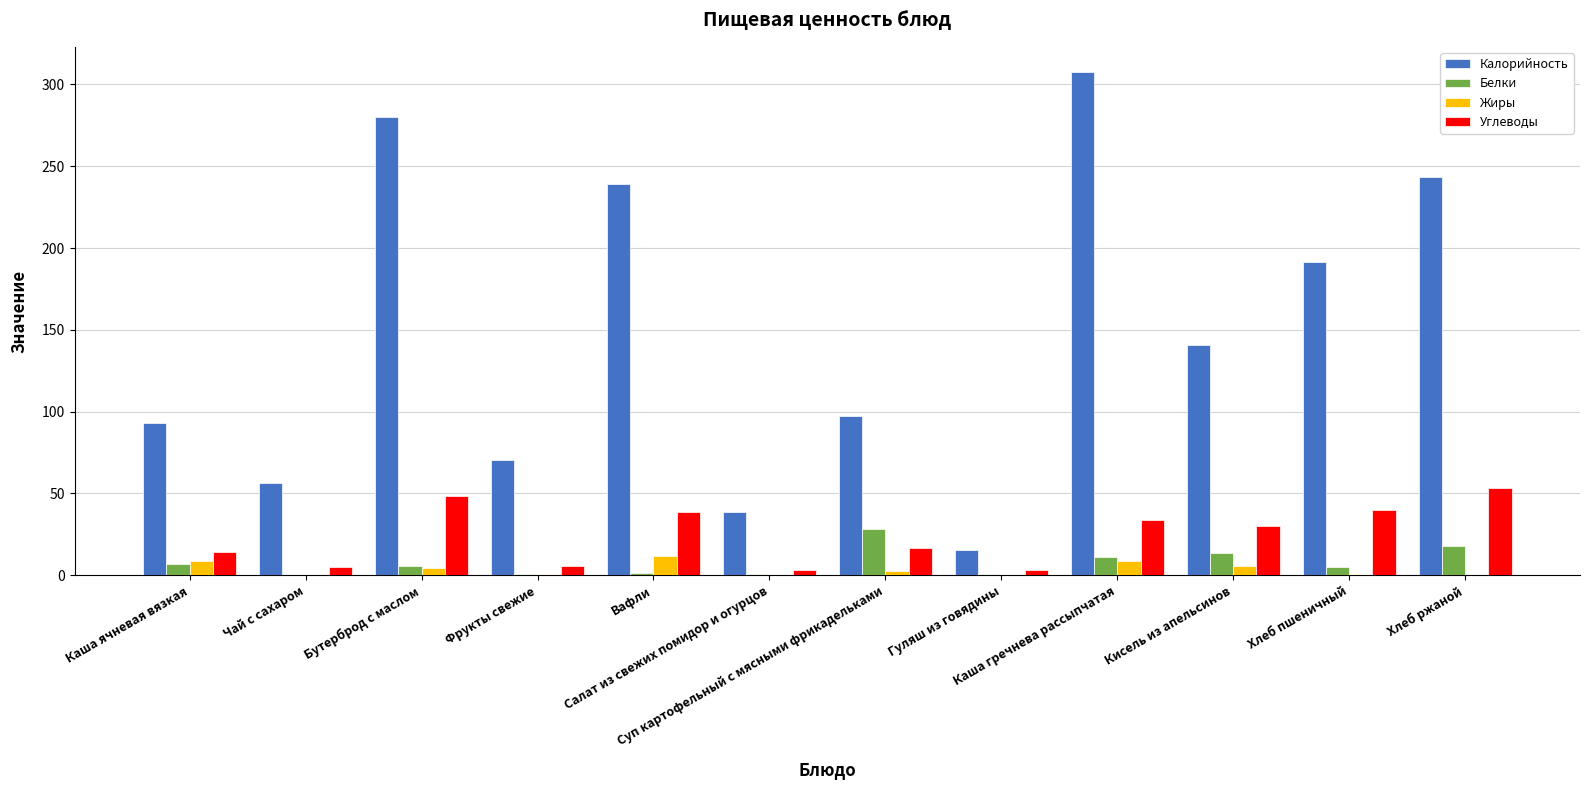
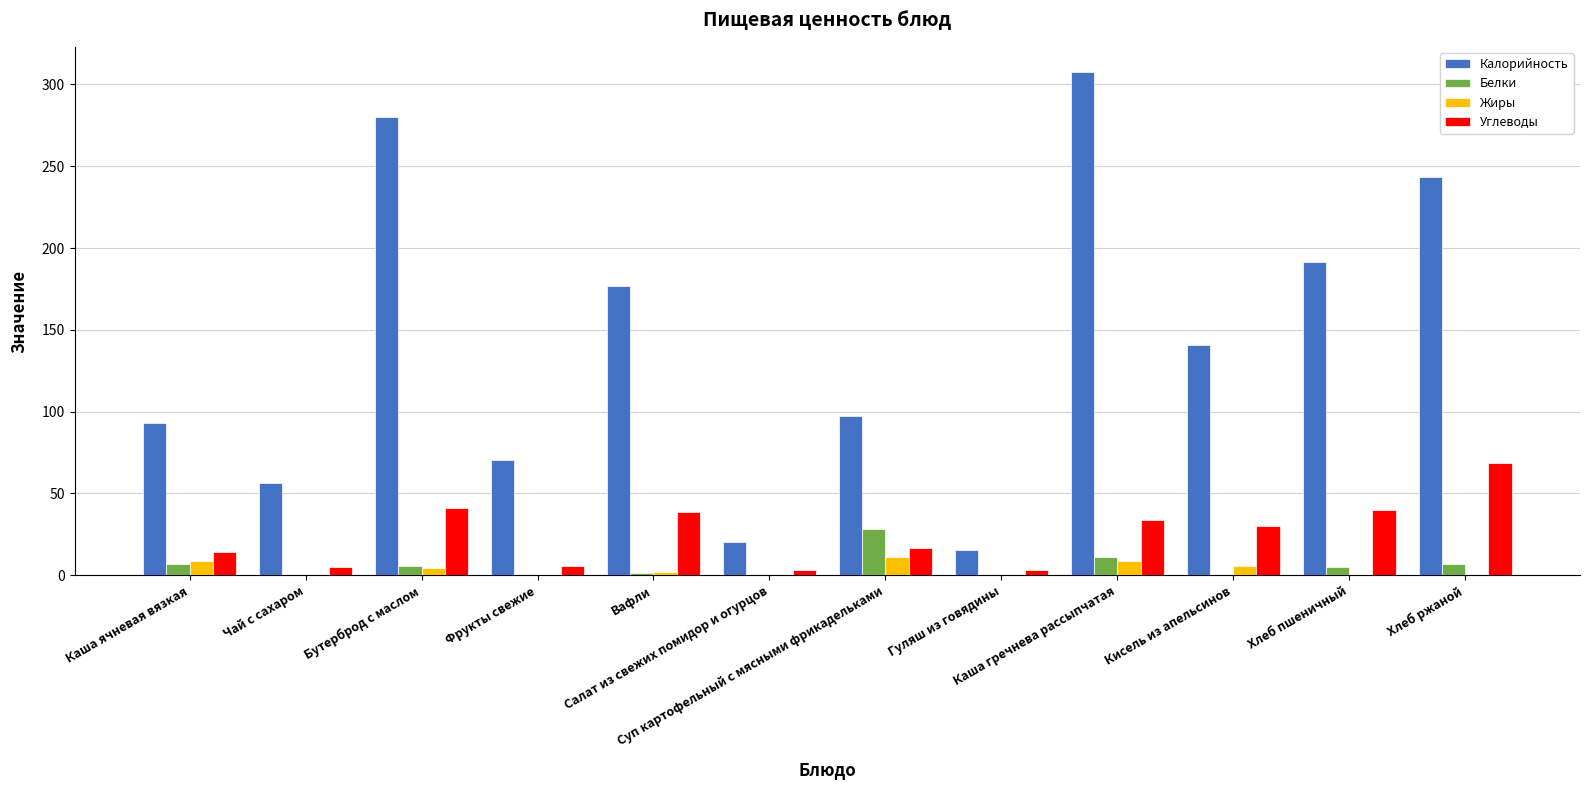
Углеводы, Бутерброд с маслом: 49 -> 41
Калорийность, Вафли: 239 -> 177
Жиры, Вафли: 12 -> 2
Калорийность, Салат из свежих помидор и огурцов: 39 -> 20
Жиры, Суп картофельный с мясными фрикадельками: 3 -> 11
Белки, Кисель из апельсинов: 14 -> 0
Белки, Хлеб ржаной: 18 -> 7
Углеводы, Хлеб ржаной: 53 -> 68
